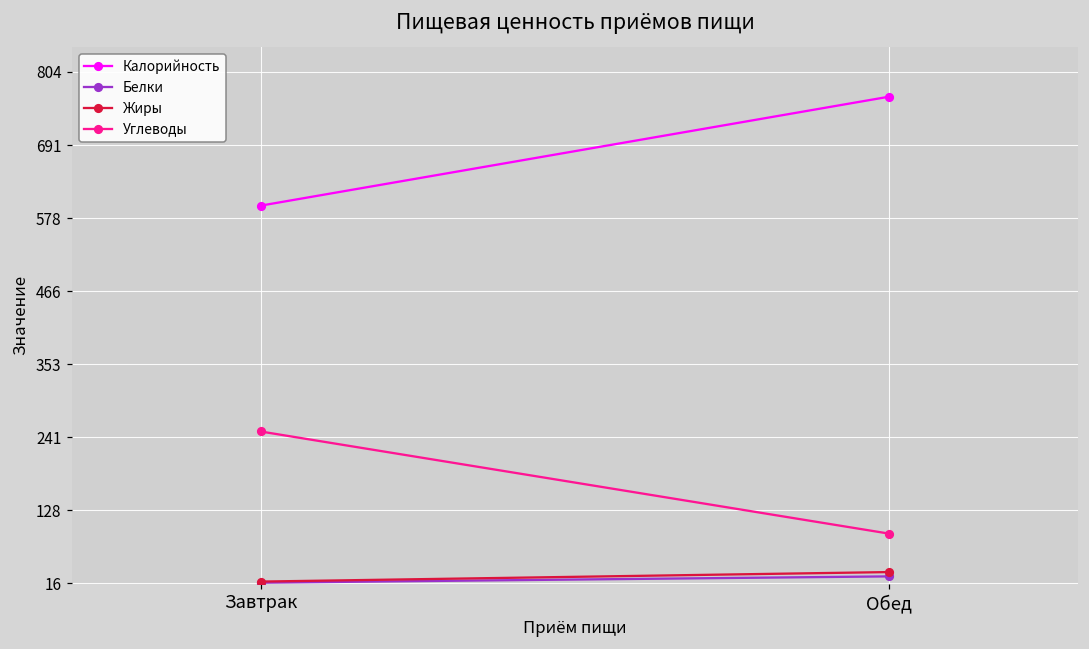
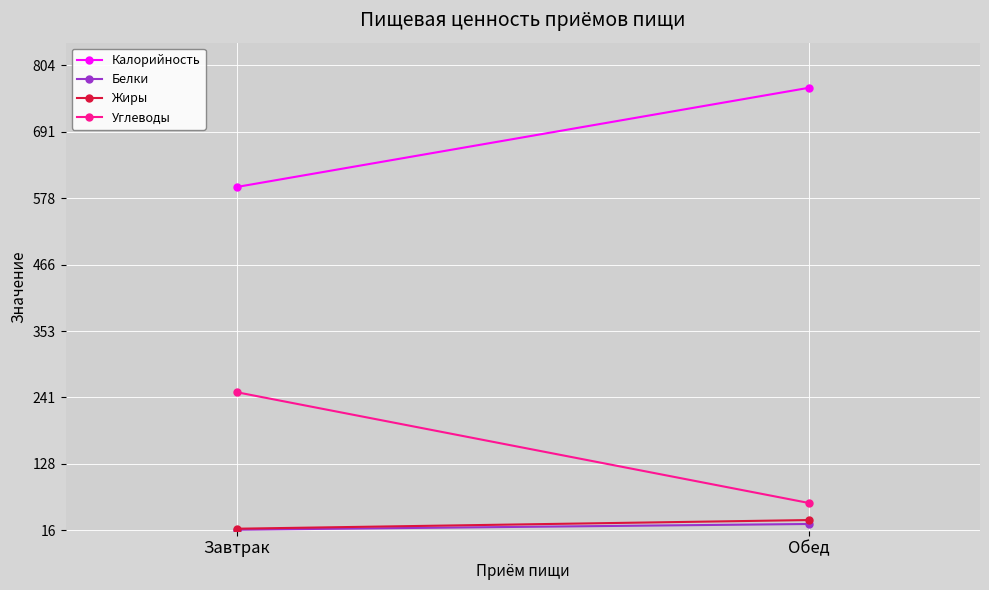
Углеводы, Обед: 90 -> 60
